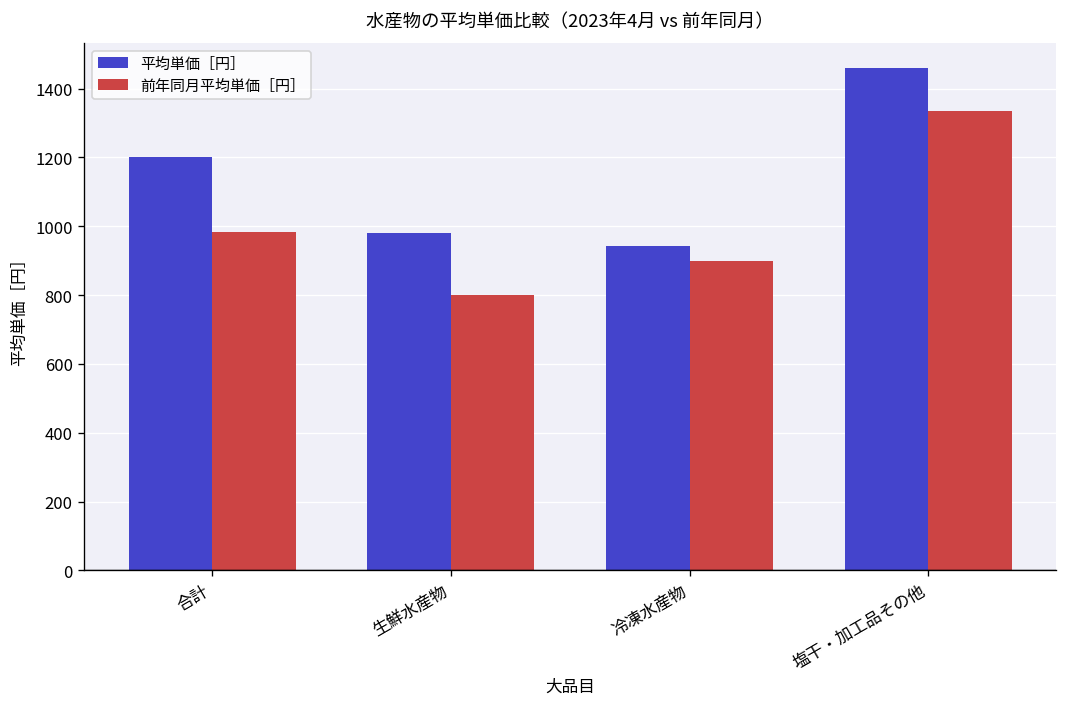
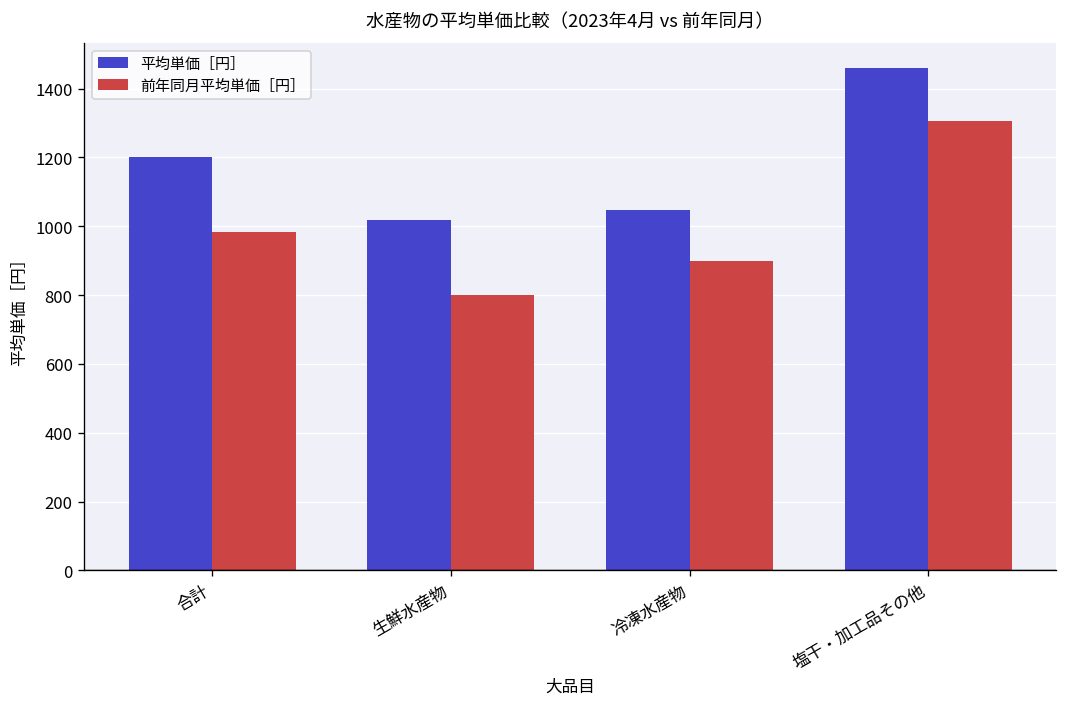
平均単価［円］, 生鮮水産物: 980 -> 1020
平均単価［円］, 冷凍水産物: 940 -> 1050
前年同月平均単価［円］, 塩干・加工品その他: 1330 -> 1310
